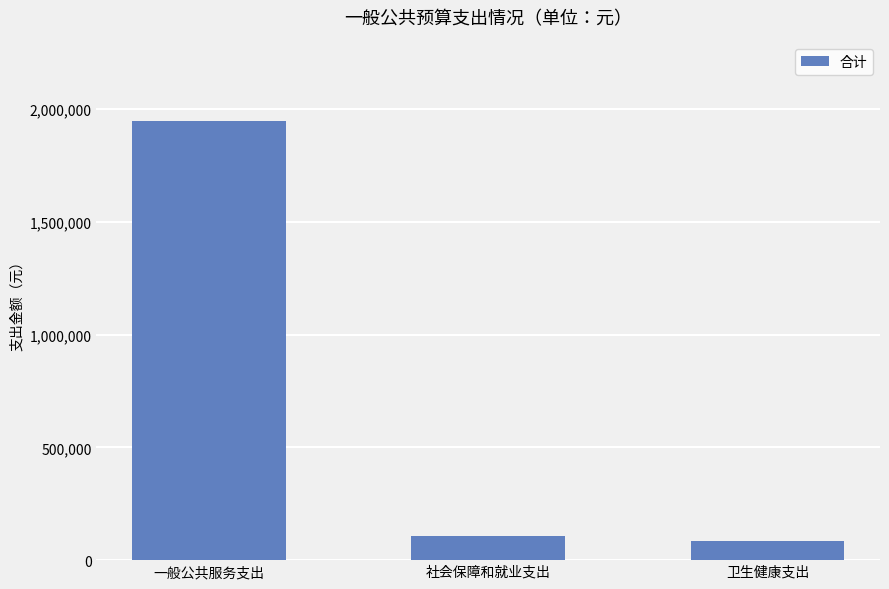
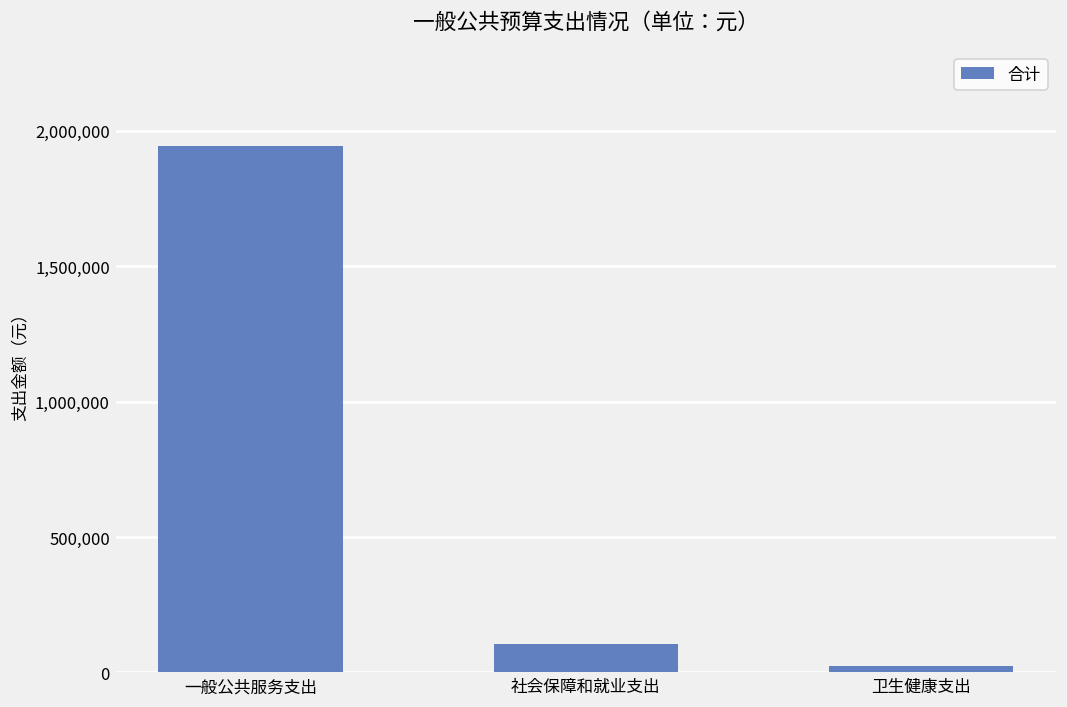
卫生健康支出: 90,000 -> 20,000
